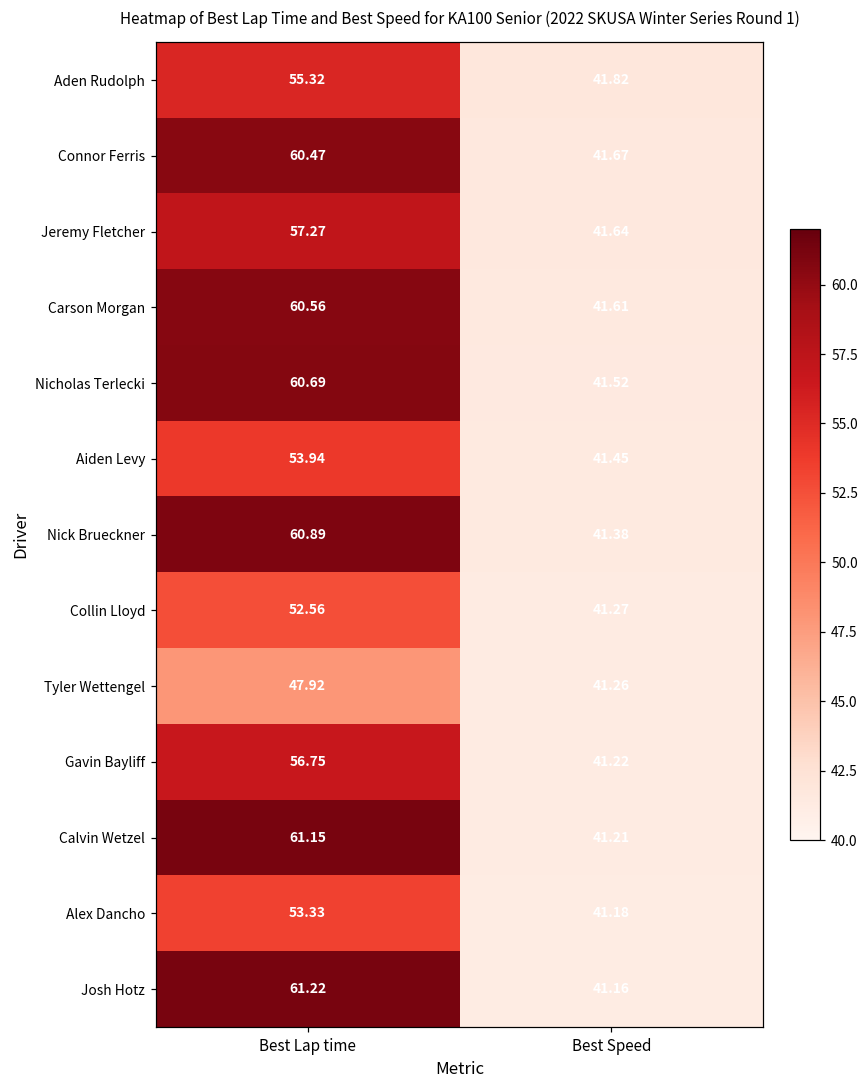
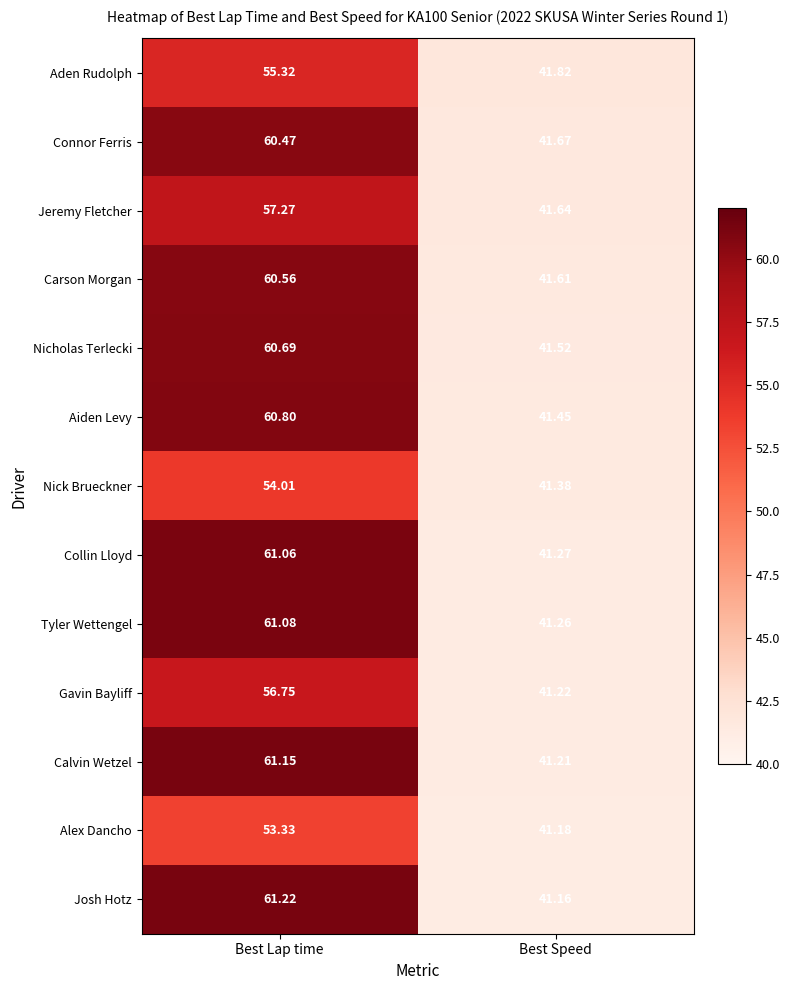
Aiden Levy, Best Lap time: 53.94 -> 60.80
Nick Brueckner, Best Lap time: 60.89 -> 54.01
Collin Lloyd, Best Lap time: 52.56 -> 61.06
Tyler Wettengel, Best Lap time: 47.92 -> 61.08
